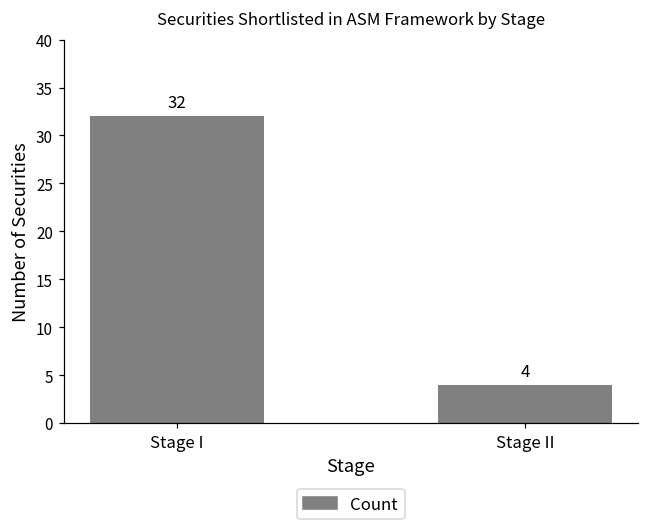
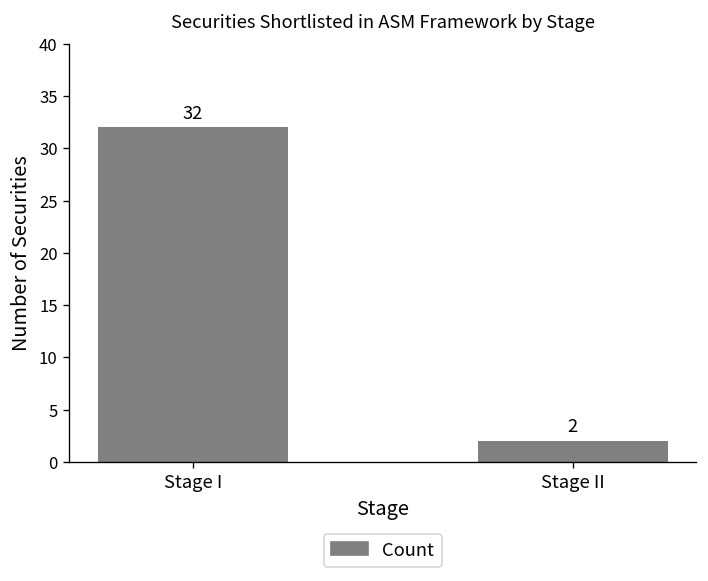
Stage II: 4 -> 2
